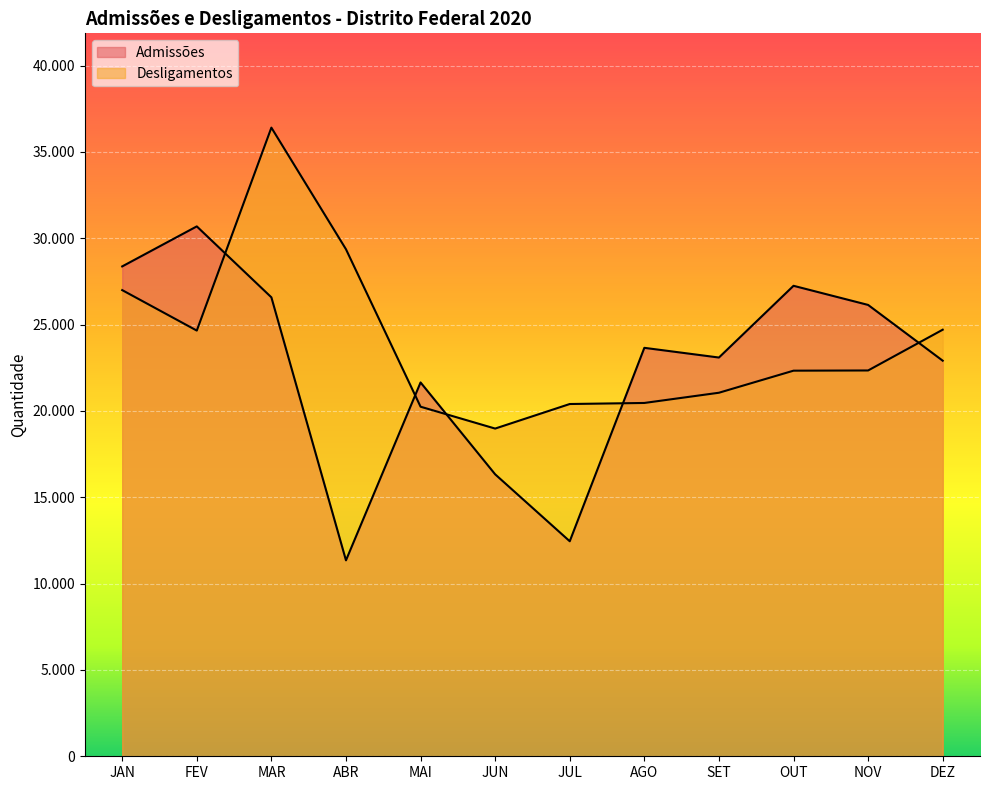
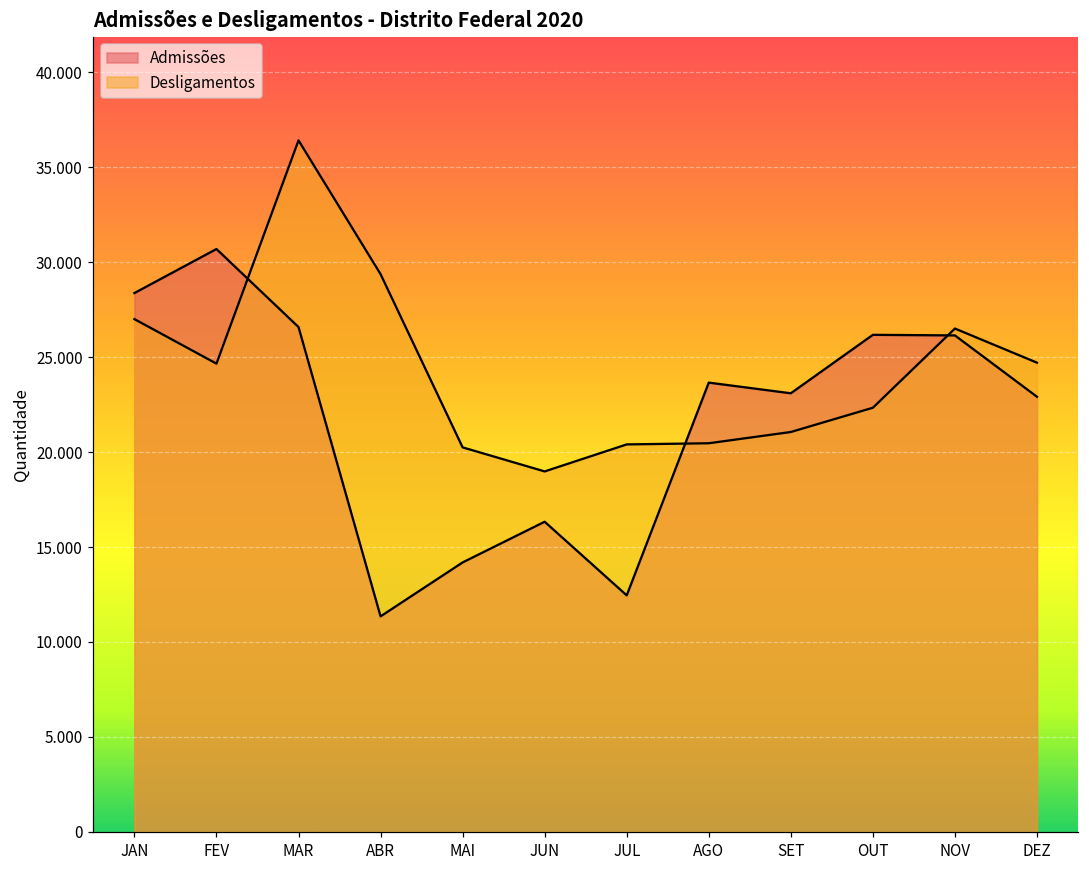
Admissões, MAI: 21.7 -> 14.2
Admissões, OUT: 27.3 -> 26.2
Desligamentos, NOV: 22.3 -> 26.5
